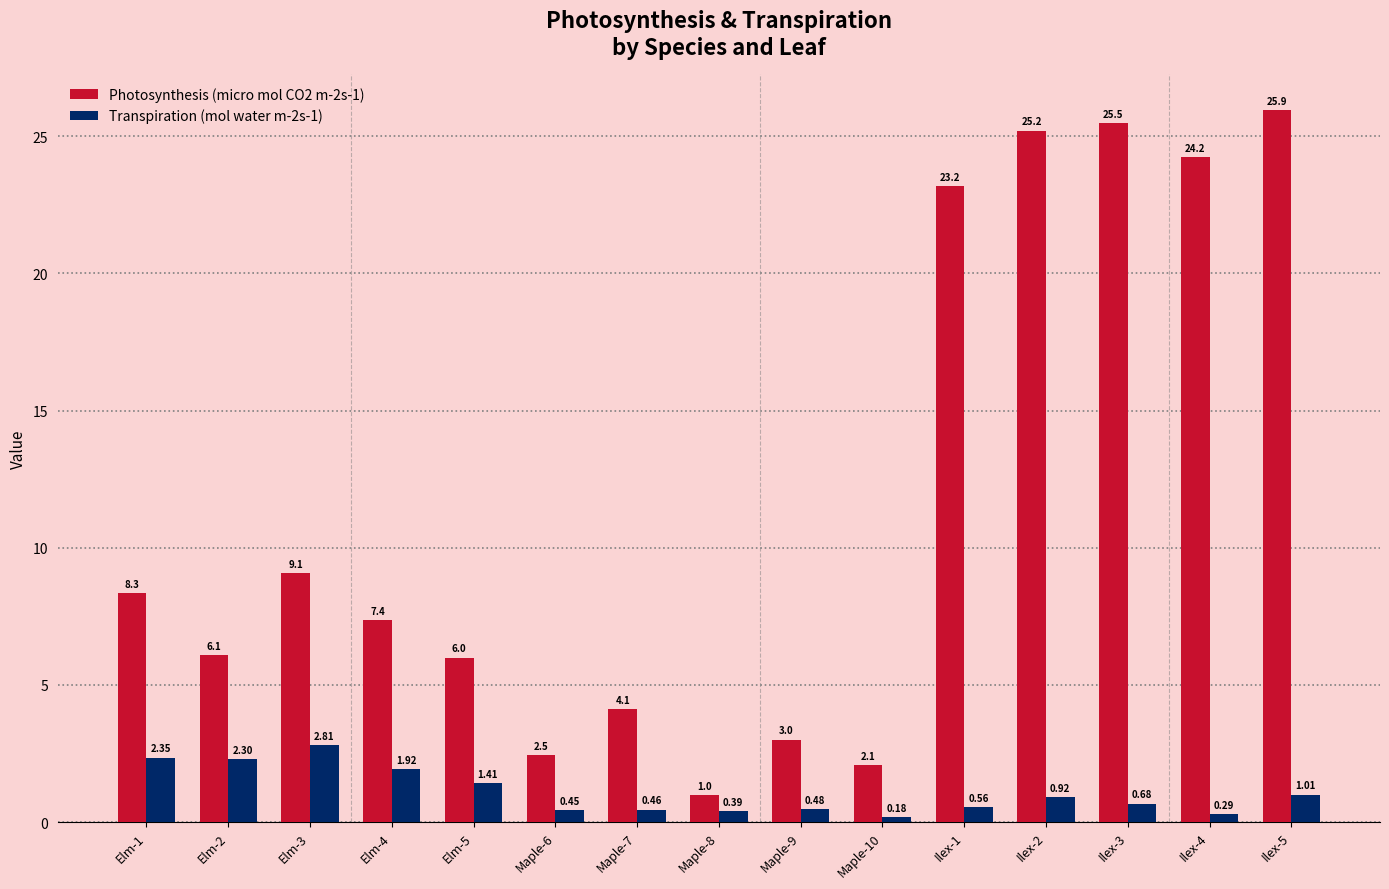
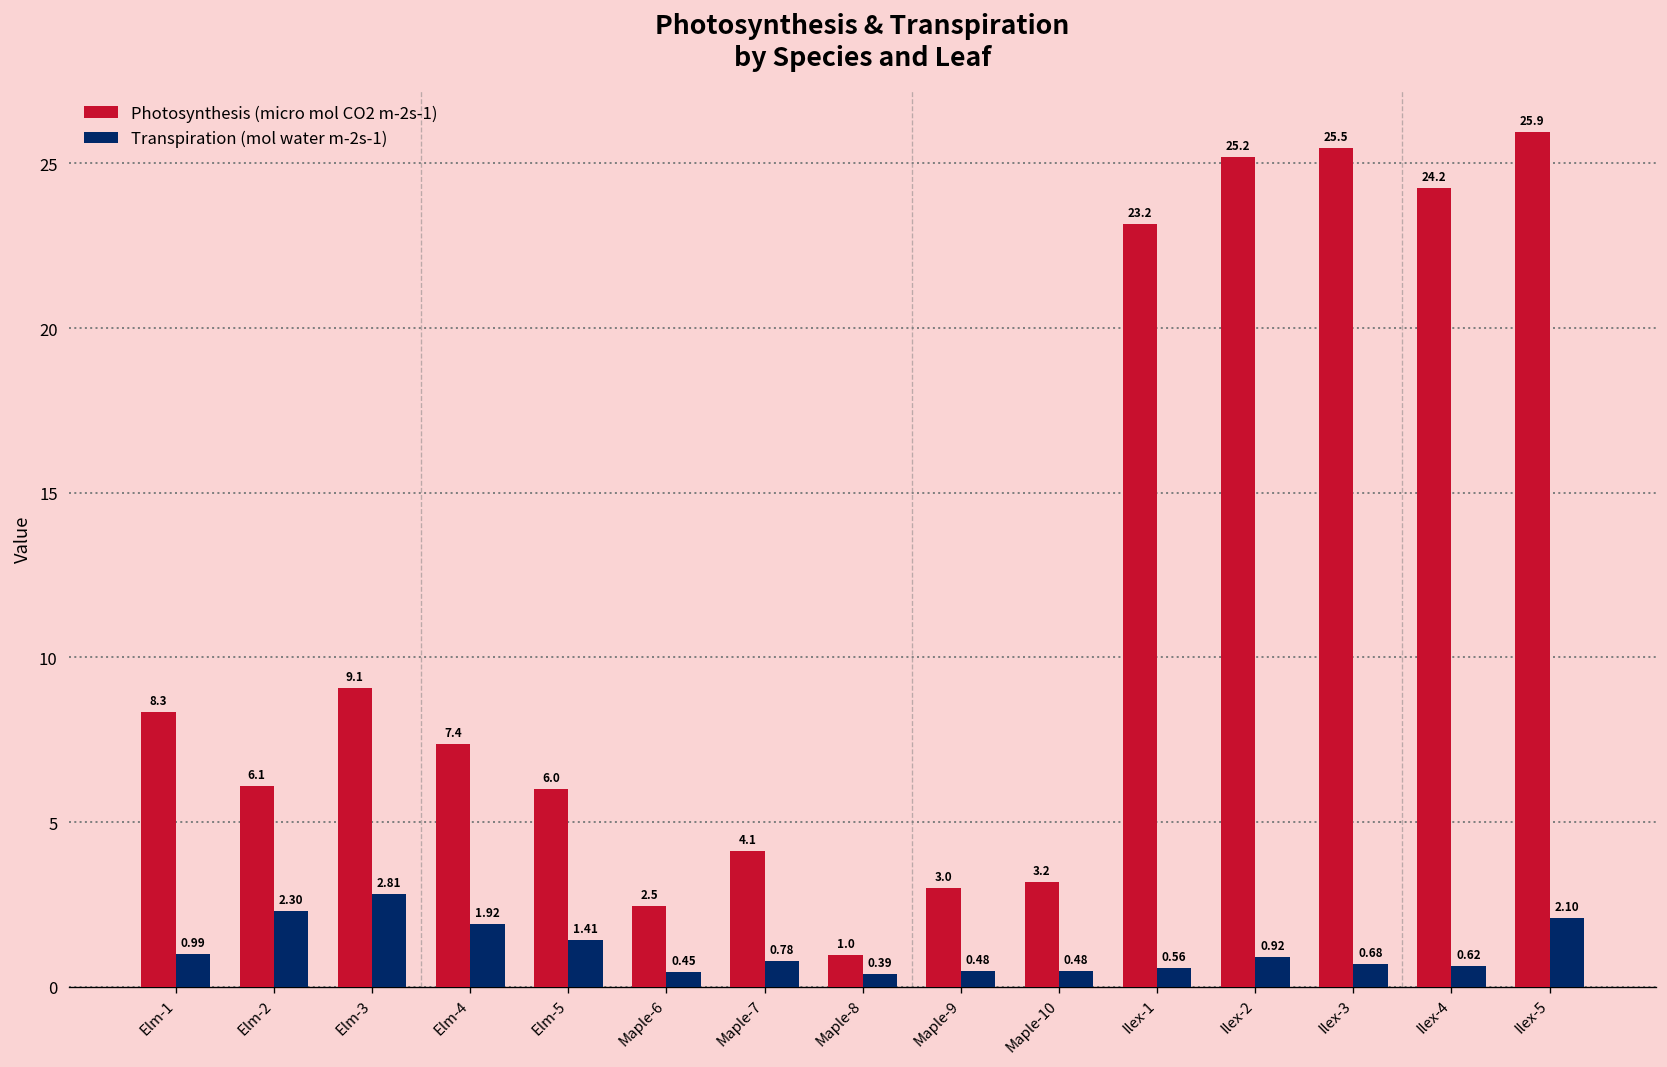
Transpiration (mol water m-2s-1), Elm-1: 2.35 -> 0.99
Transpiration (mol water m-2s-1), Maple-7: 0.46 -> 0.78
Photosynthesis (micro mol CO2 m-2s-1), Maple-10: 2.1 -> 3.2
Transpiration (mol water m-2s-1), Maple-10: 0.18 -> 0.48
Transpiration (mol water m-2s-1), Ilex-4: 0.29 -> 0.62
Transpiration (mol water m-2s-1), Ilex-5: 1.01 -> 2.10
